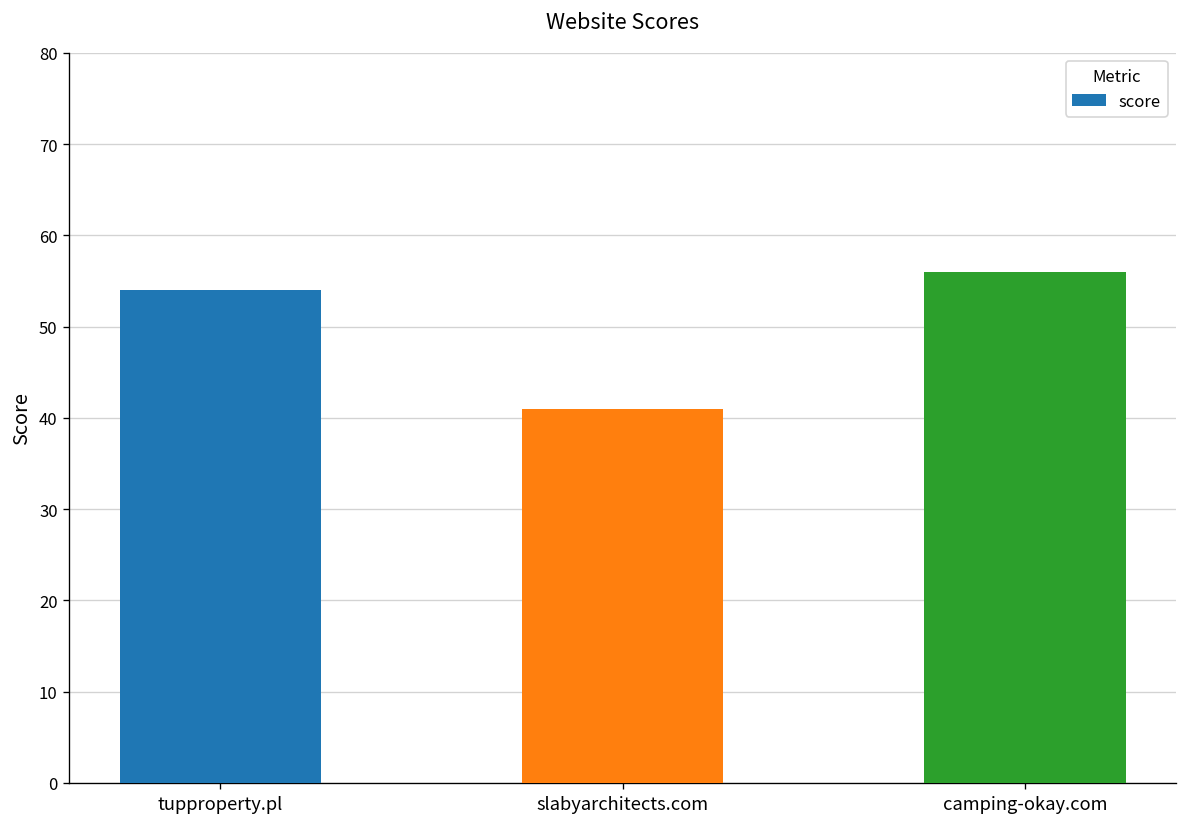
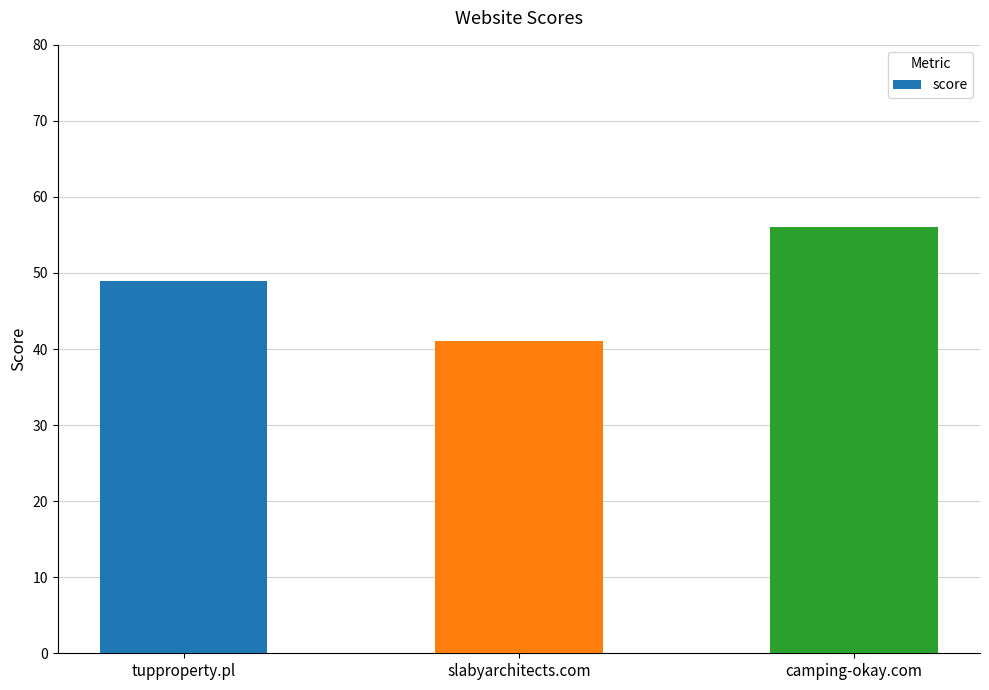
tupproperty.pl: 54 -> 49
